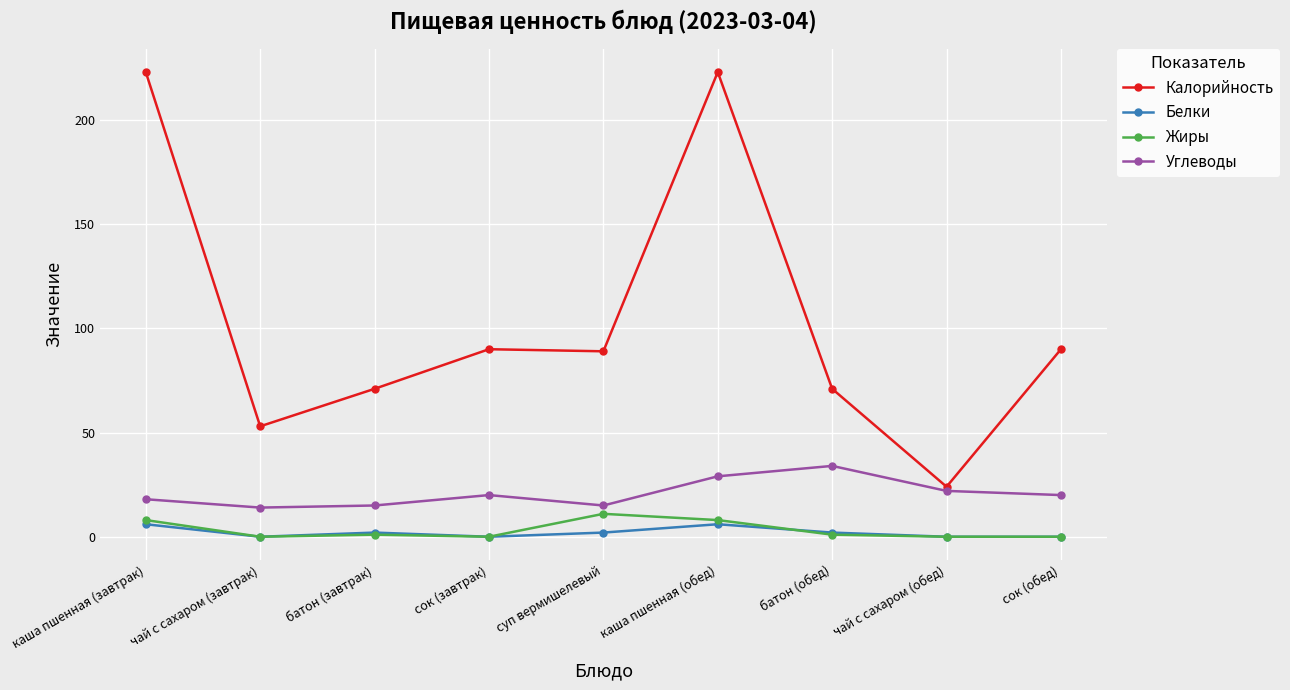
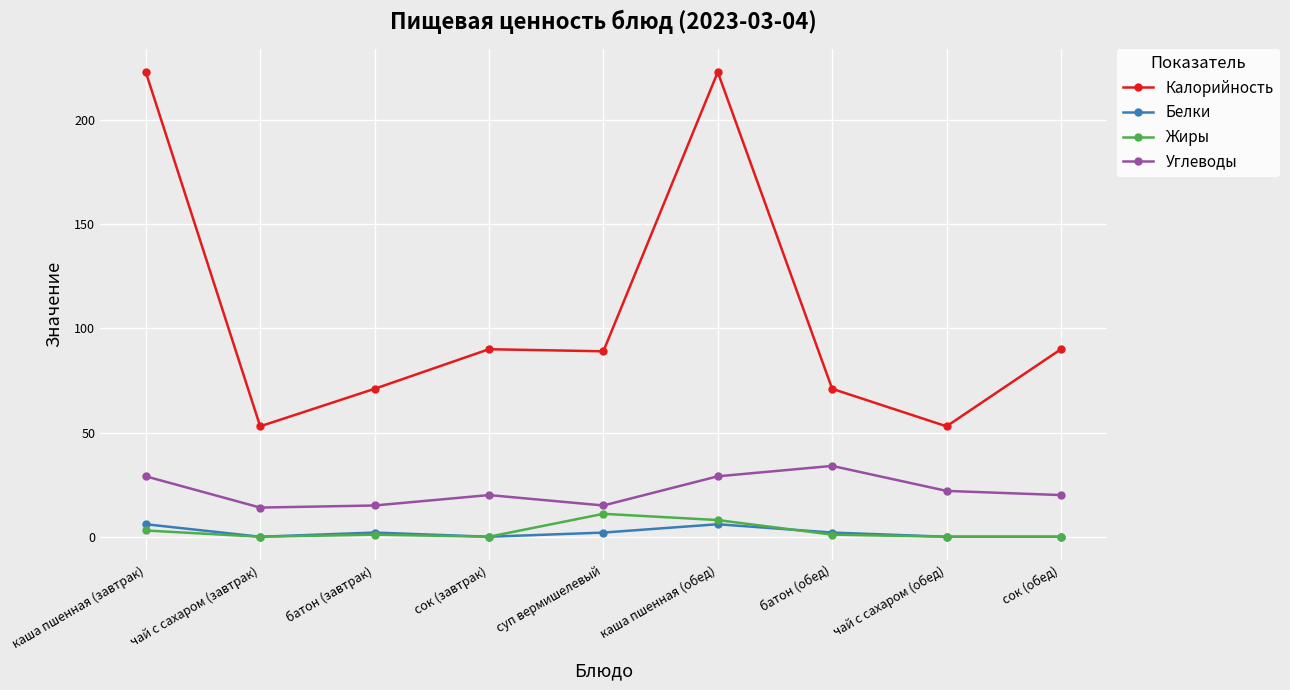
Жиры, каша пшенная (завтрак): 8 -> 3
Углеводы, каша пшенная (завтрак): 18 -> 29
Калорийность, чай с сахаром (обед): 24 -> 53
